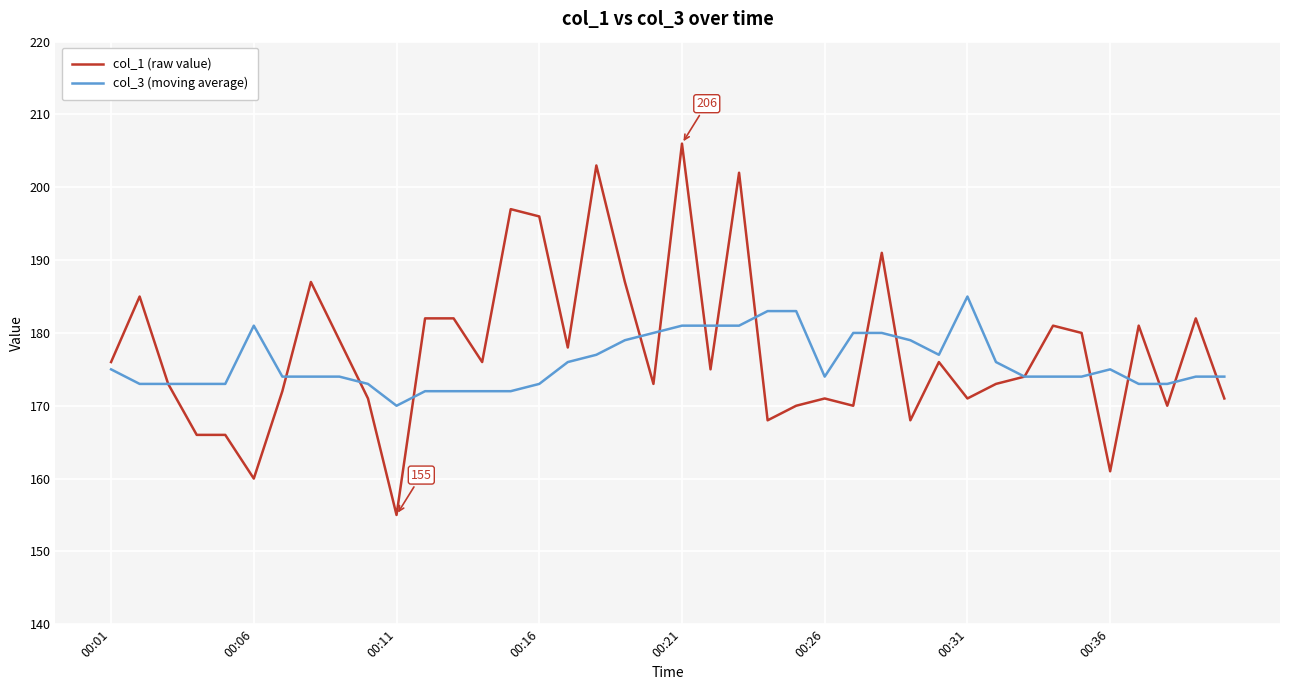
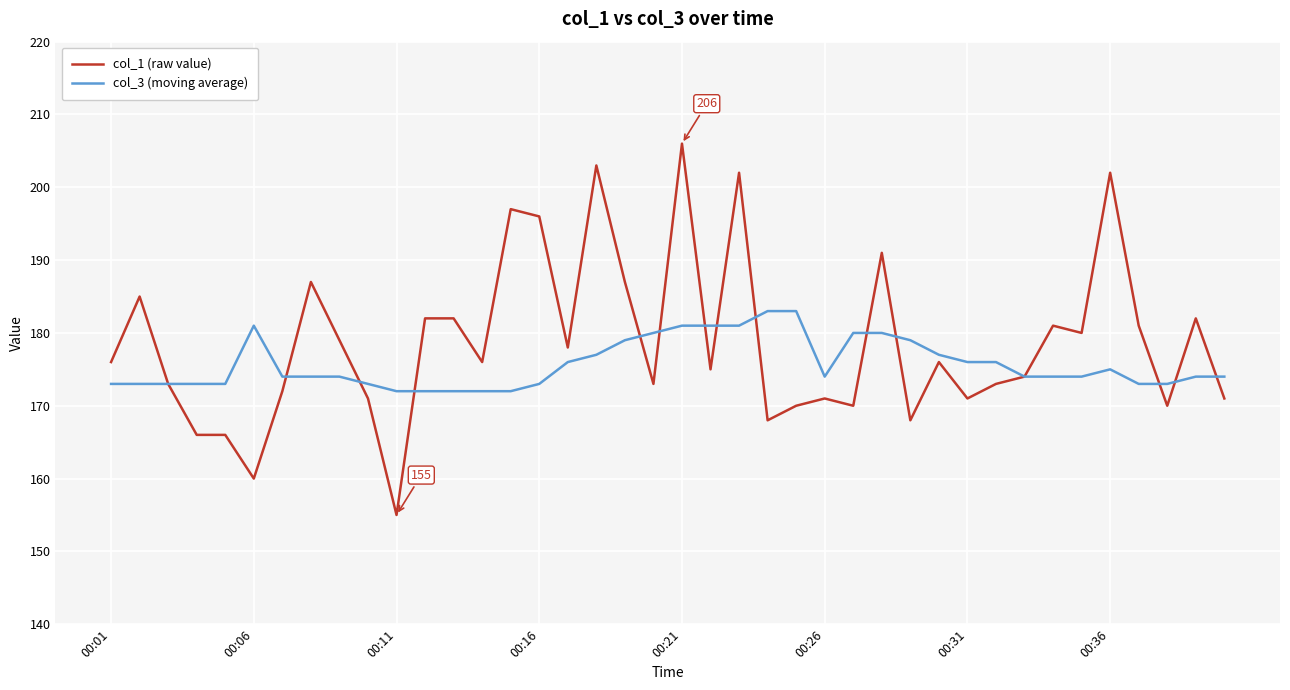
col_3 (moving average), 00:01: 175 -> 173
col_3 (moving average), 00:11: 170 -> 172
col_3 (moving average), 00:31: 185 -> 176
col_1 (raw value), 00:36: 161 -> 202
